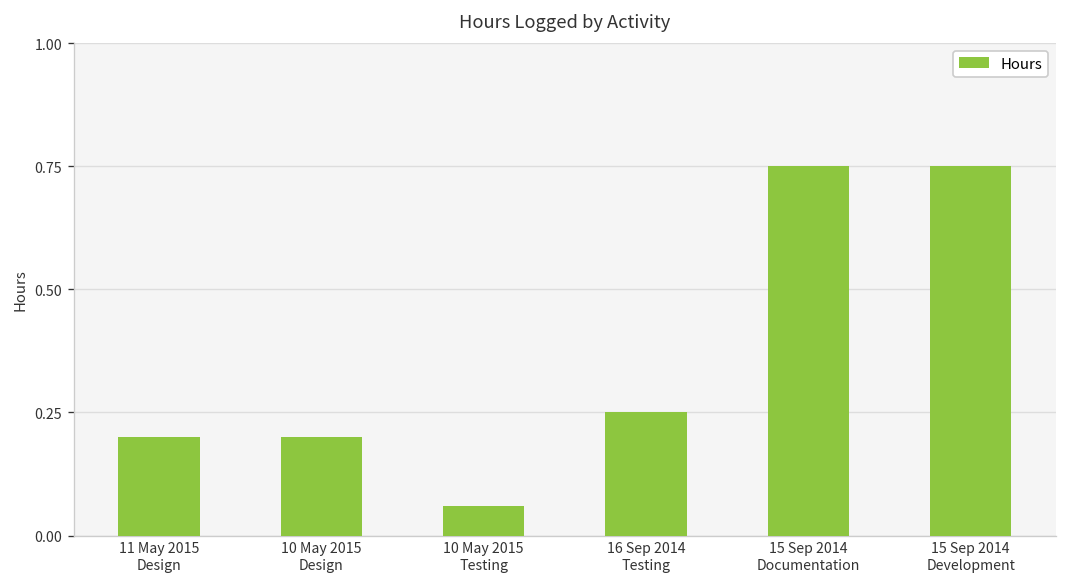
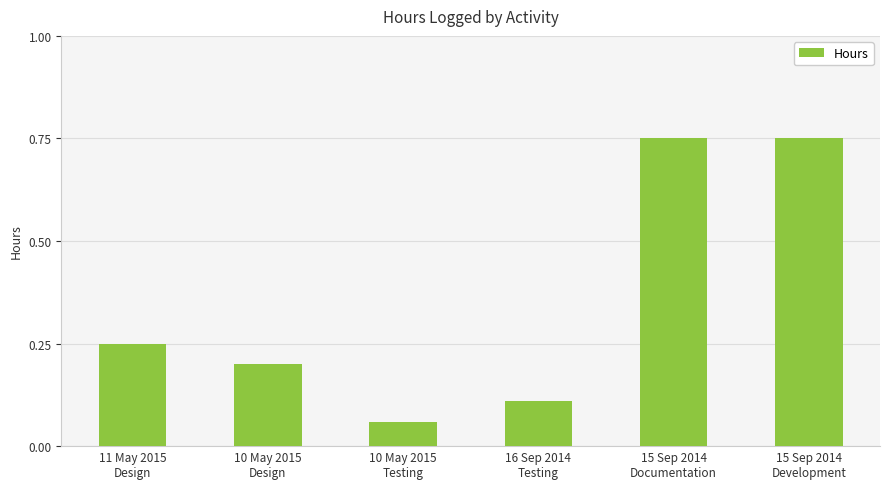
11 May 2015 Design: 0.20 -> 0.25
16 Sep 2014 Testing: 0.25 -> 0.11
